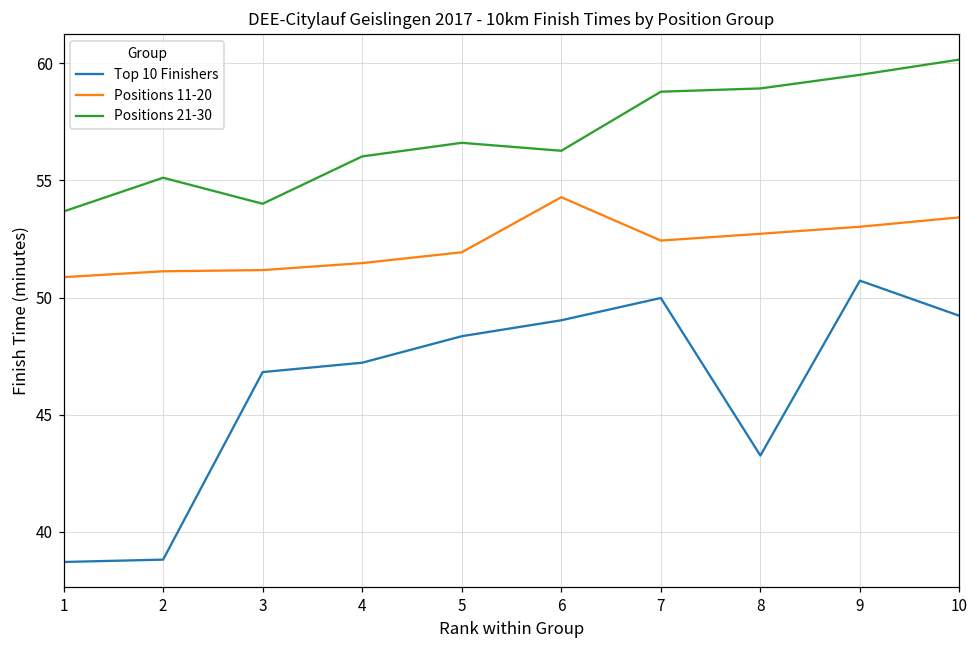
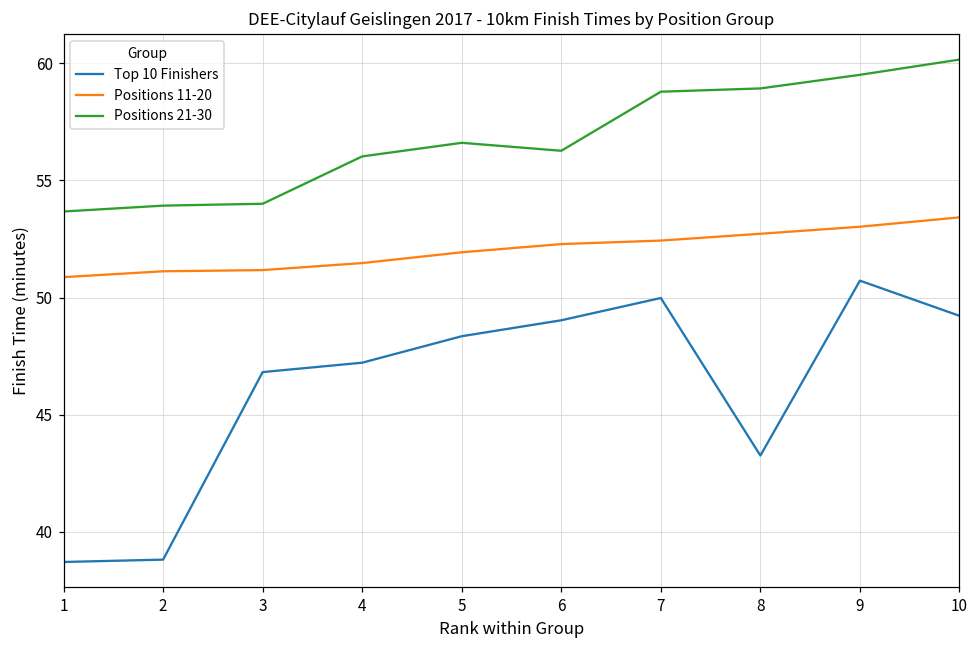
Positions 21-30, 2: 55.1 -> 53.9
Positions 11-20, 6: 54.3 -> 52.3
